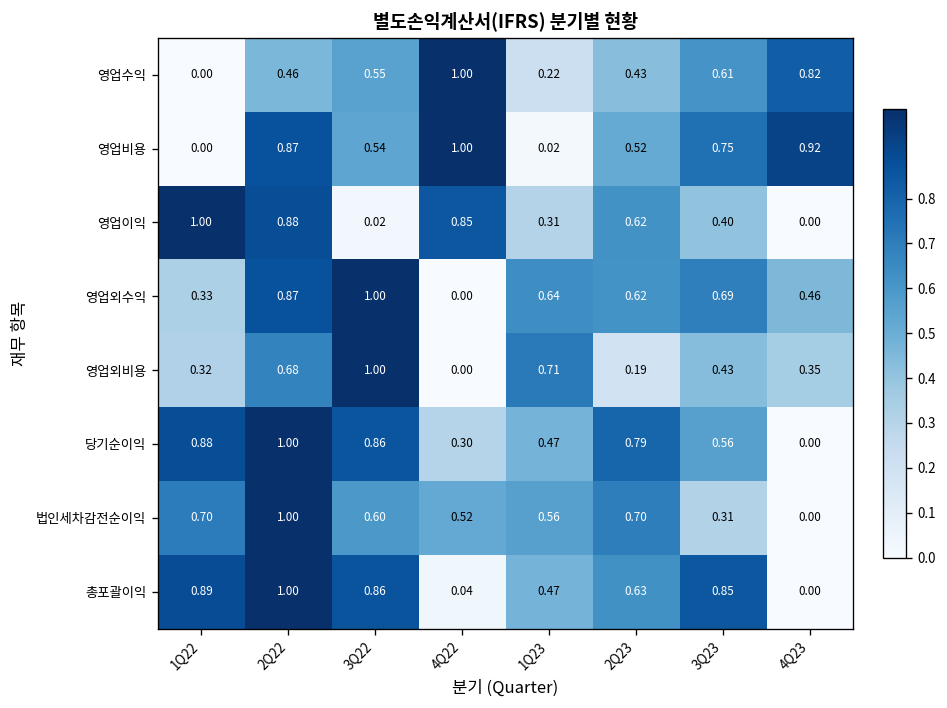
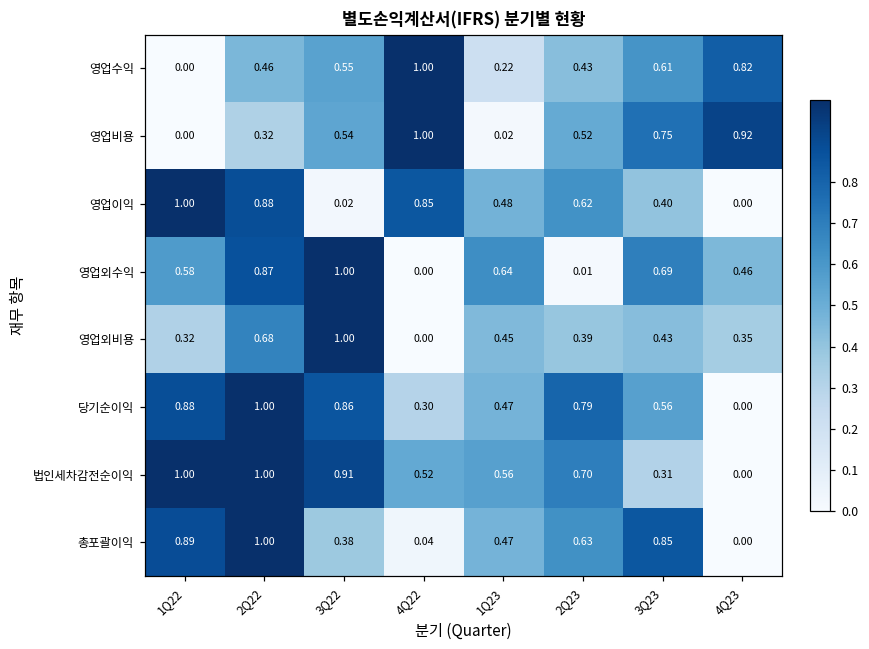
영업비용, 2Q22: 0.87 -> 0.32
영업이익, 1Q23: 0.31 -> 0.48
영업외수익, 1Q22: 0.33 -> 0.58
영업외수익, 2Q23: 0.62 -> 0.01
영업외비용, 1Q23: 0.71 -> 0.45
영업외비용, 2Q23: 0.19 -> 0.39
법인세차감전순이익, 1Q22: 0.70 -> 1.00
법인세차감전순이익, 3Q22: 0.60 -> 0.91
총포괄이익, 3Q22: 0.86 -> 0.38
